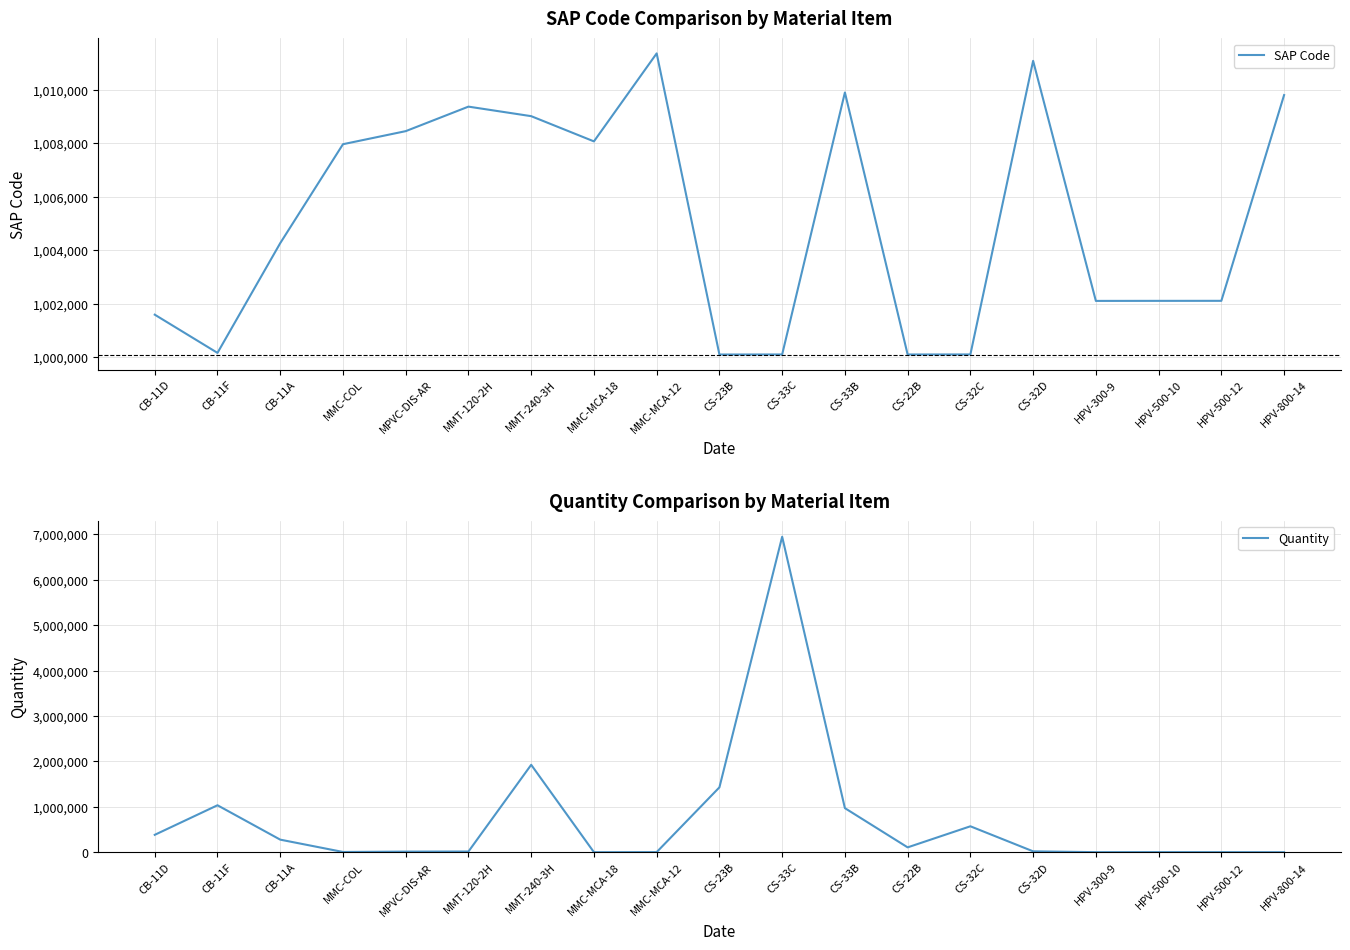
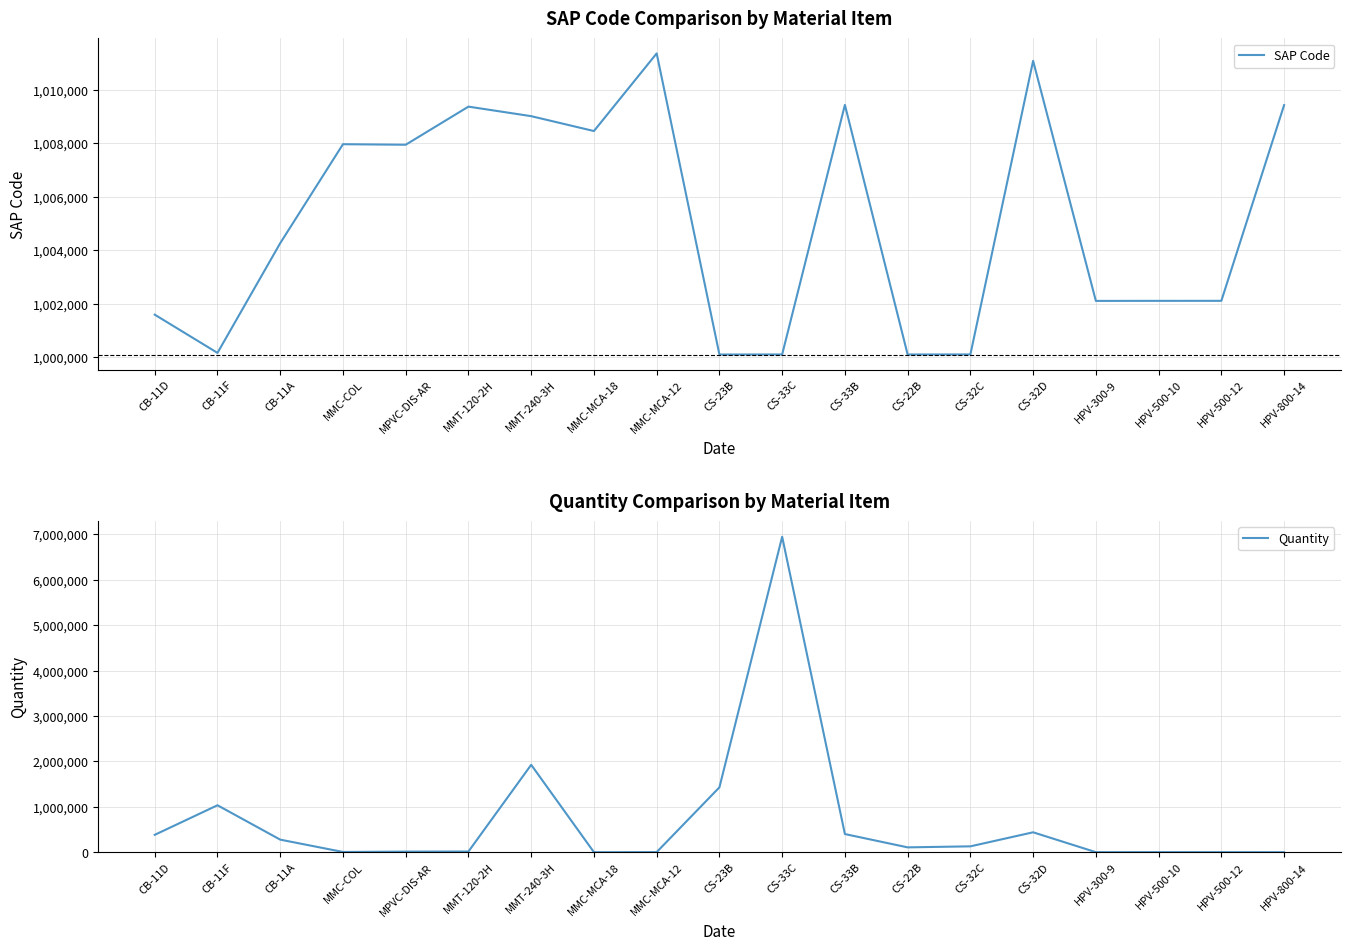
SAP Code Comparison by Material Item, MPVC-DIS-AR: 1,008,500 -> 1,008,000
SAP Code Comparison by Material Item, MMC-MCA-18: 1,008,100 -> 1,008,500
SAP Code Comparison by Material Item, CS-33B: 1,009,900 -> 1,009,400
SAP Code Comparison by Material Item, HPV-800-14: 1,009,800 -> 1,009,400
Quantity Comparison by Material Item, CS-33B: 1,000,000 -> 400,000
Quantity Comparison by Material Item, CS-32C: 600,000 -> 100,000
Quantity Comparison by Material Item, CS-32D: 0 -> 400,000
